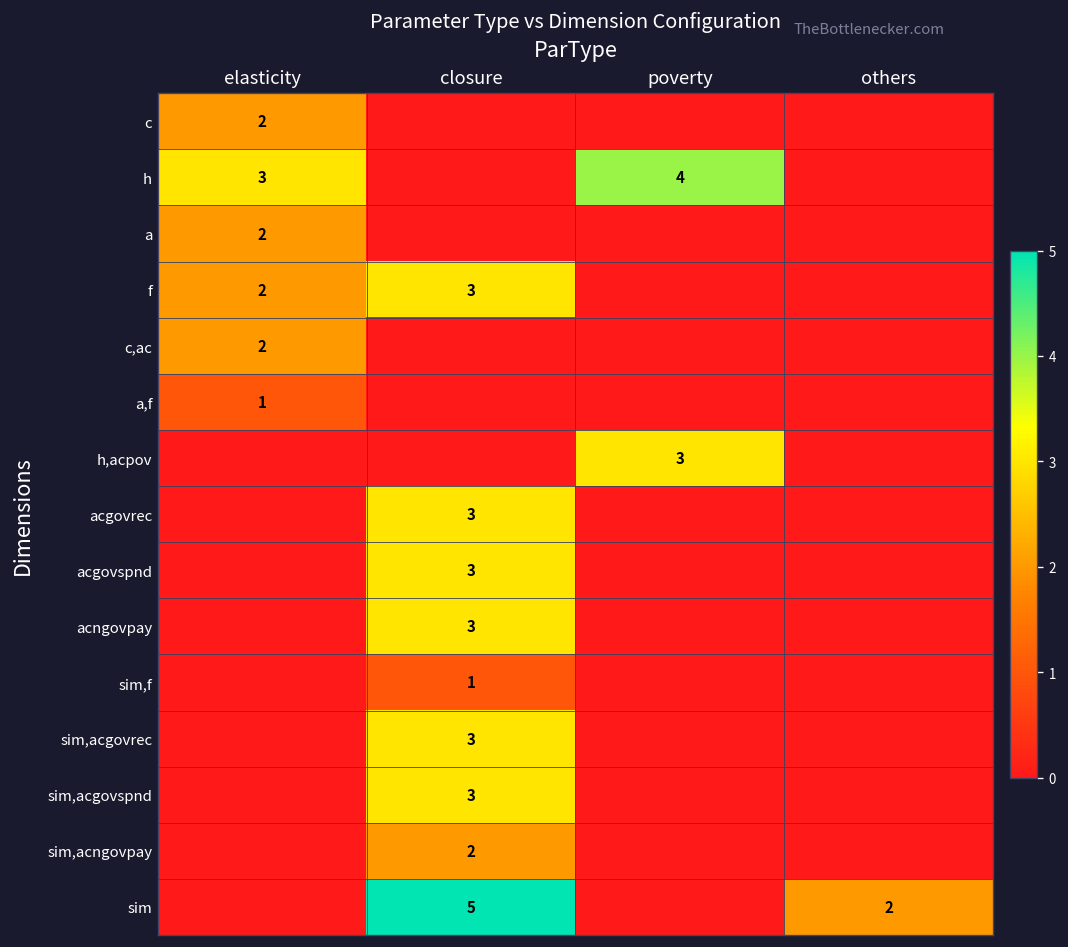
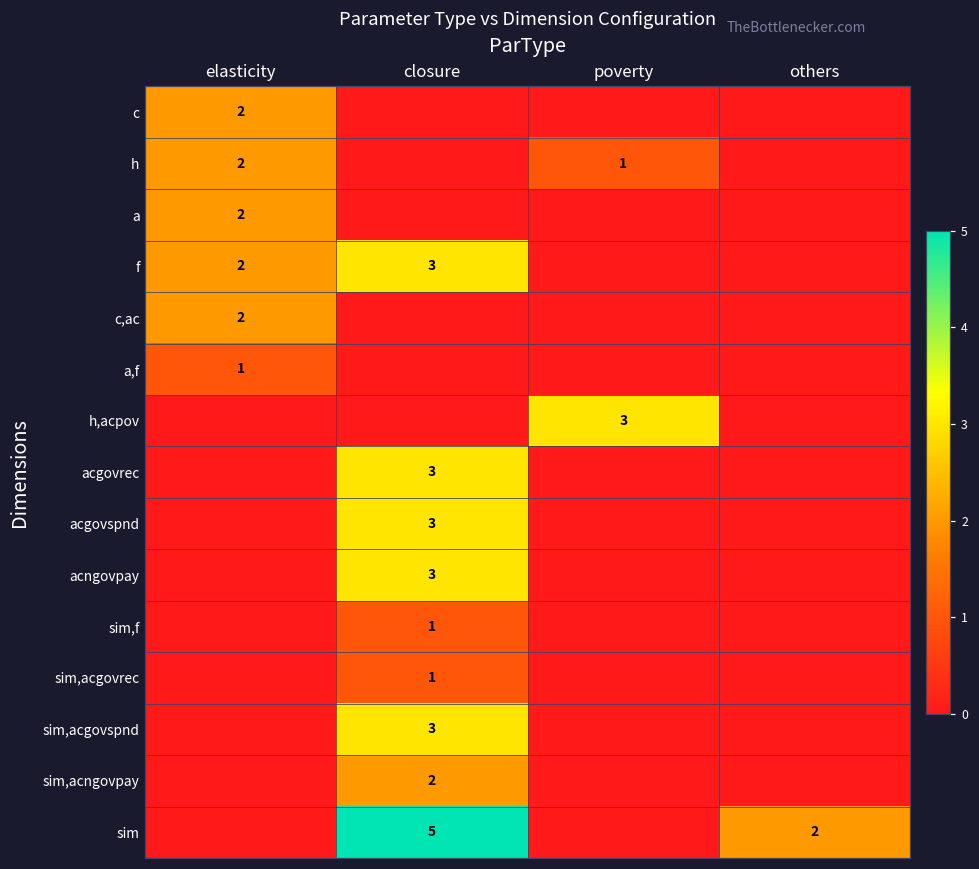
h, elasticity: 3 -> 2
h, poverty: 4 -> 1
sim,acgovrec, closure: 3 -> 1
